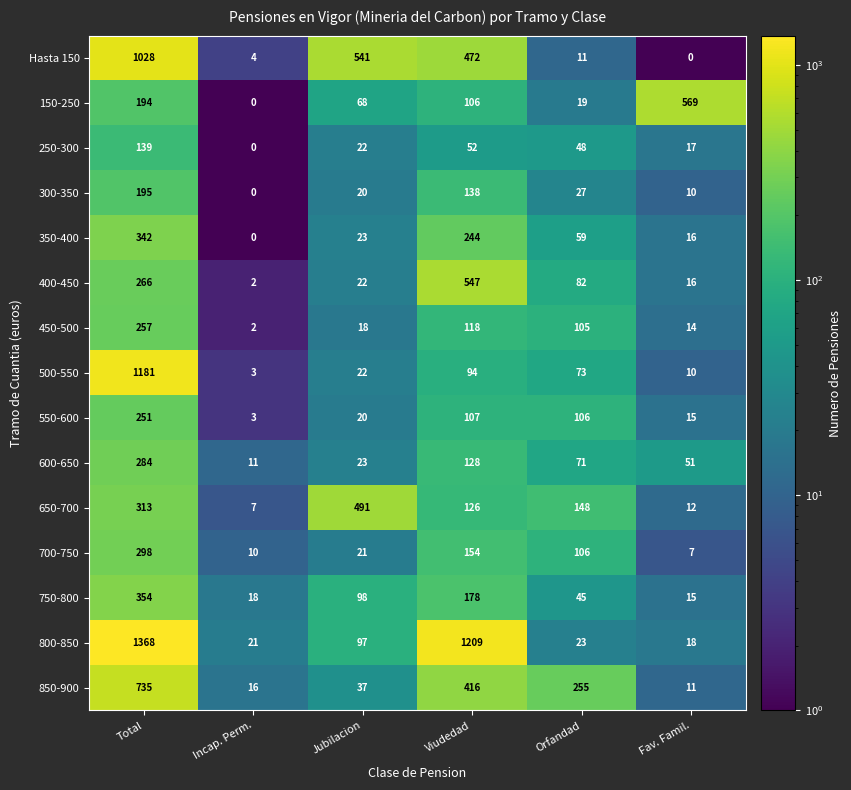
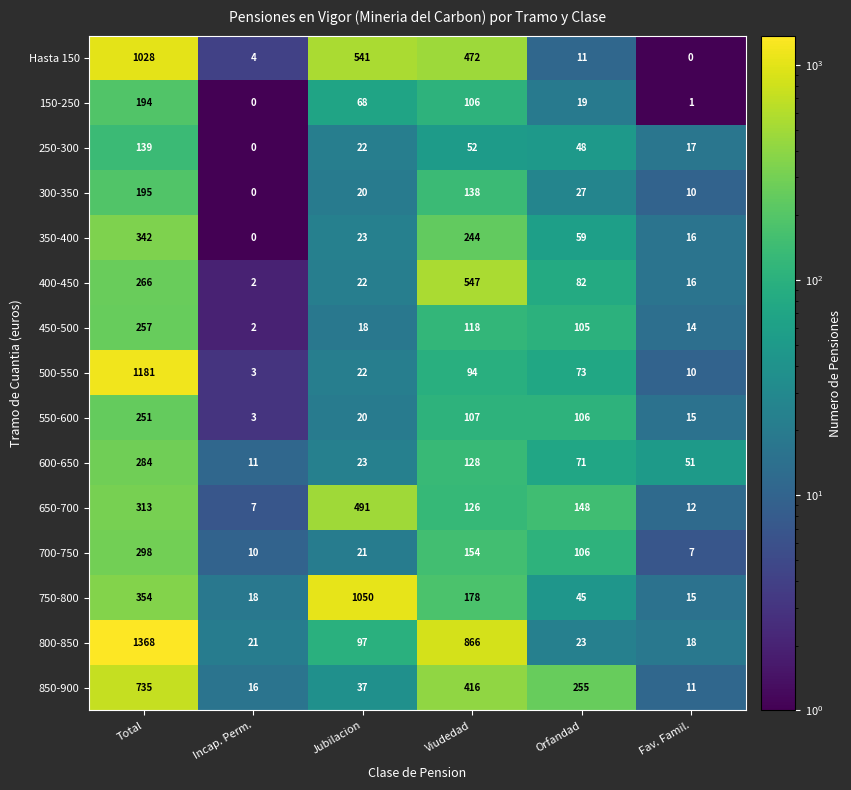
150-250, Fav. Famil.: 569 -> 1
750-800, Jubilacion: 98 -> 1050
800-850, Viudedad: 1209 -> 866
